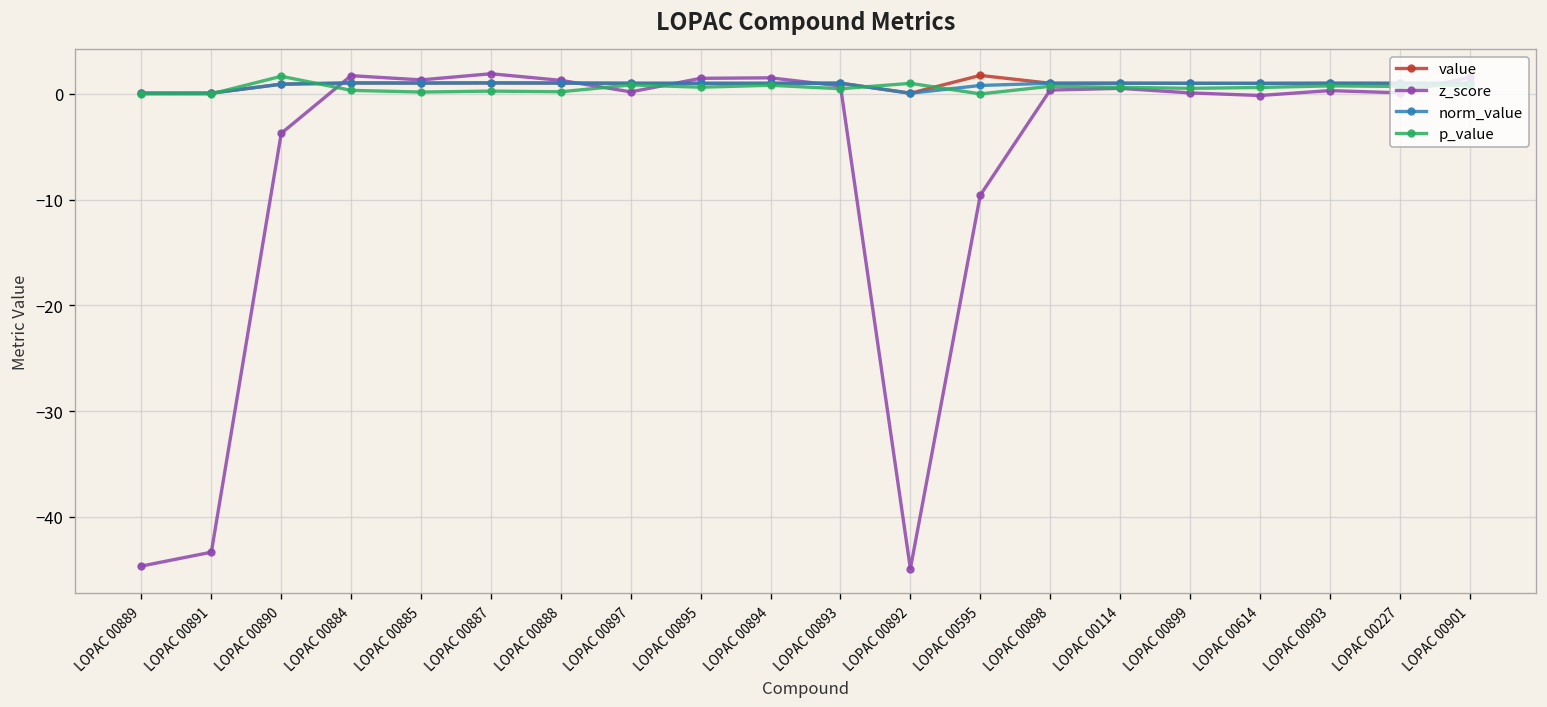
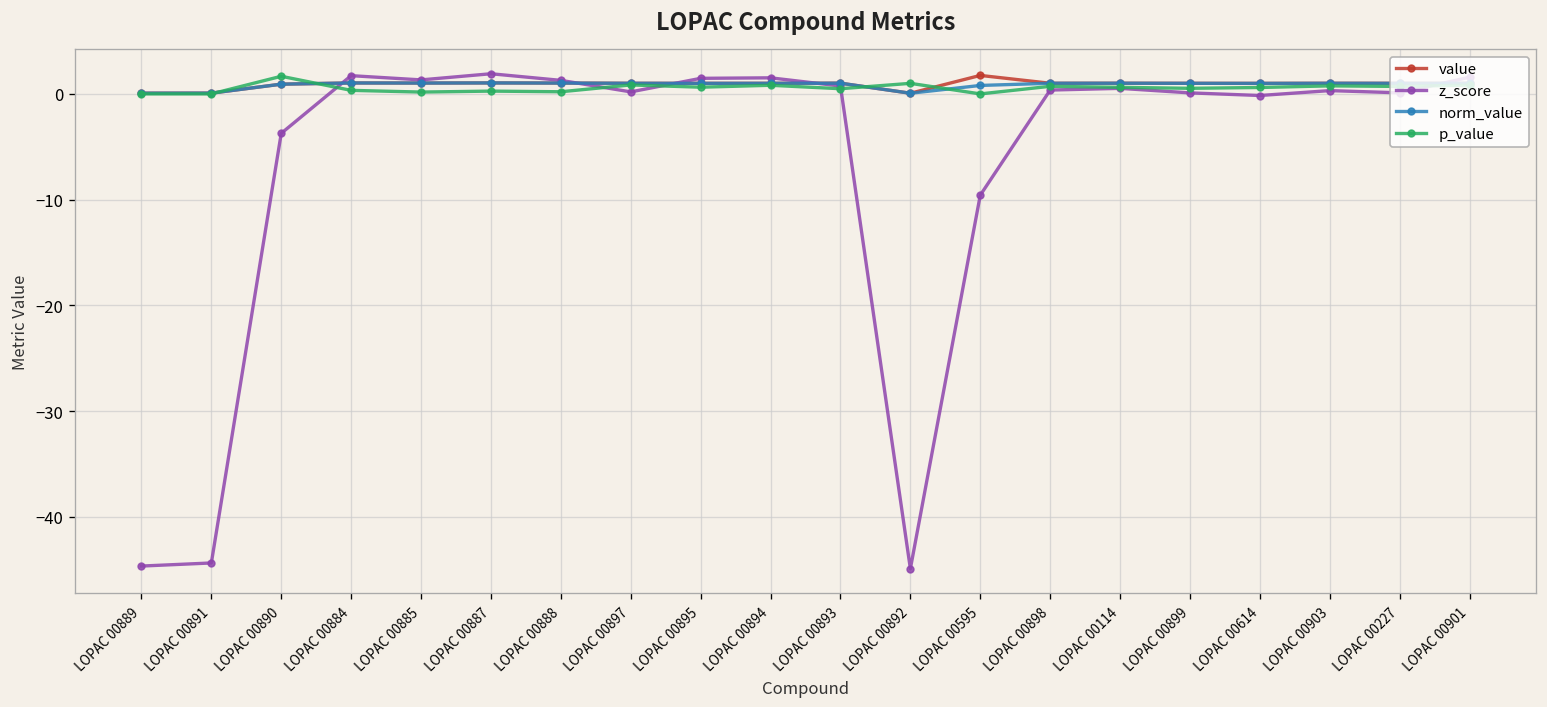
z_score, LOPAC 00891: -43 -> -44
